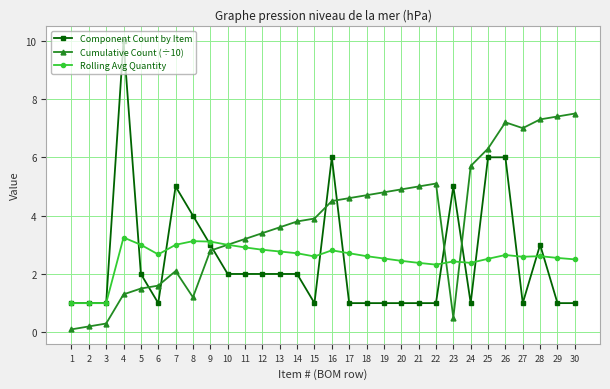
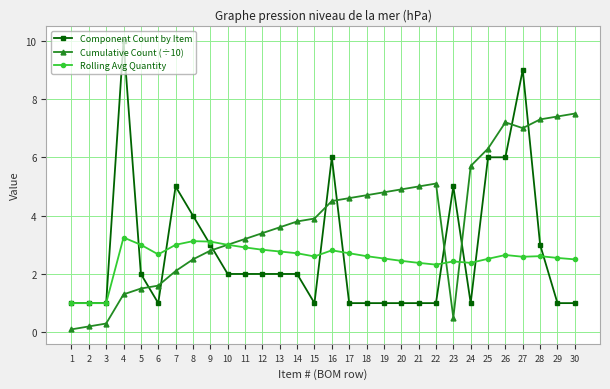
Cumulative Count (÷10), 8: 1.2 -> 2.5
Component Count by Item, 27: 1 -> 9
